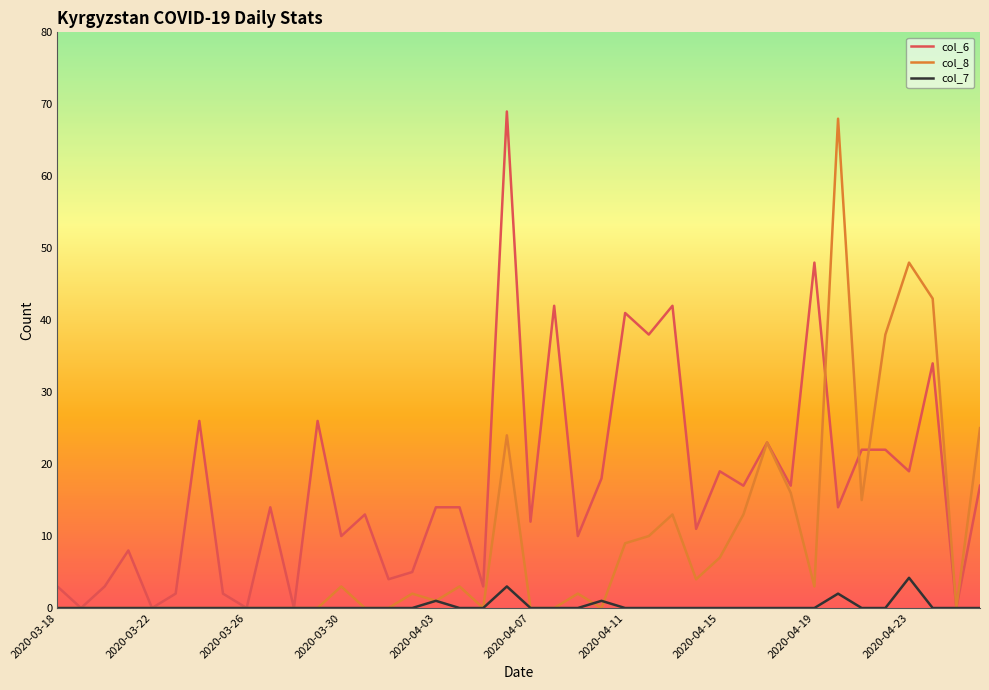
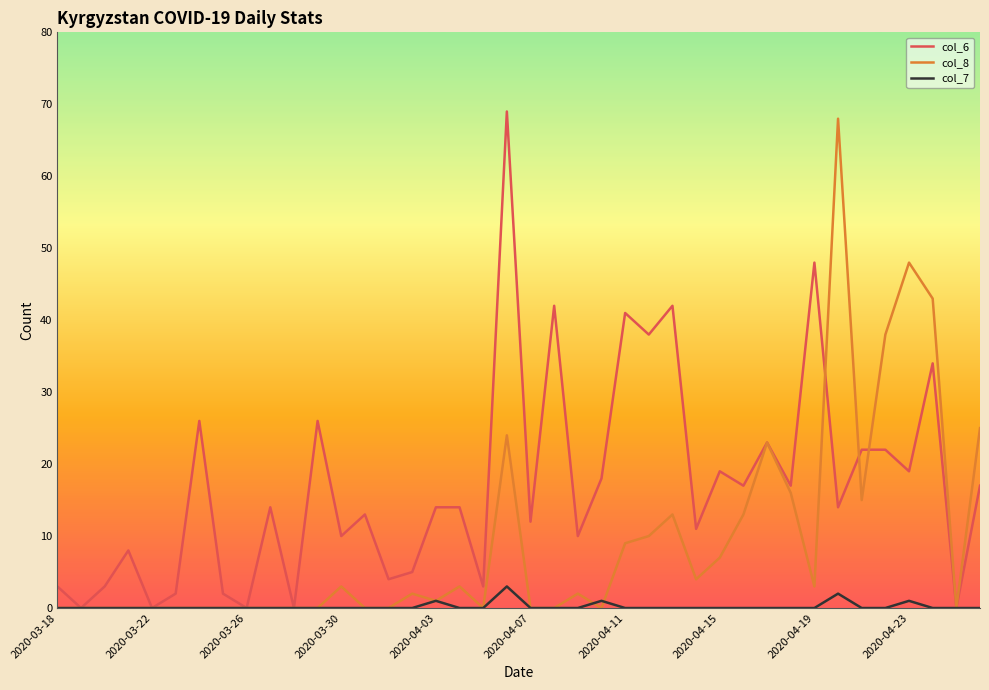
col_7, 2020-04-23: 4 -> 1
